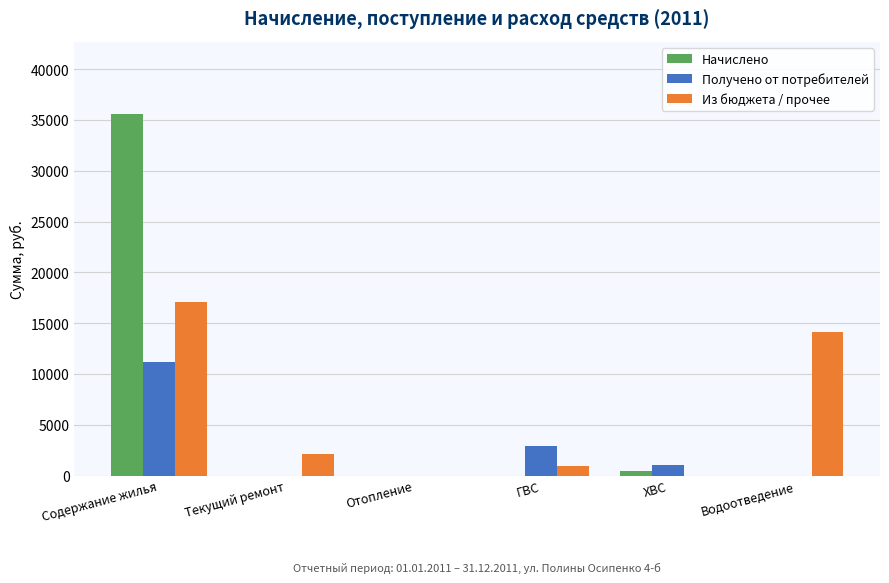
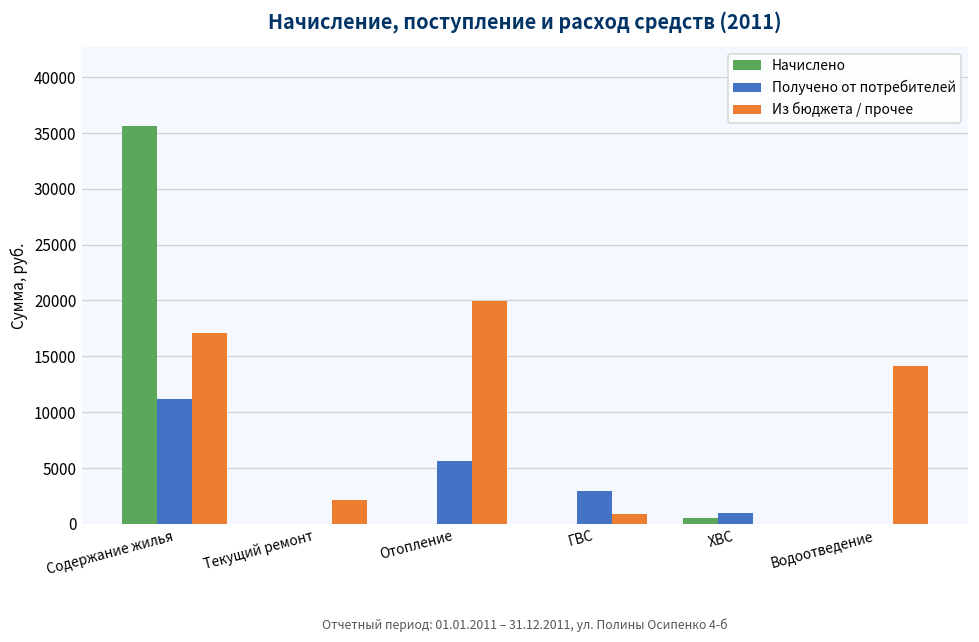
Получено от потребителей, Отопление: 0 -> 5600
Из бюджета / прочее, Отопление: 0 -> 20000
